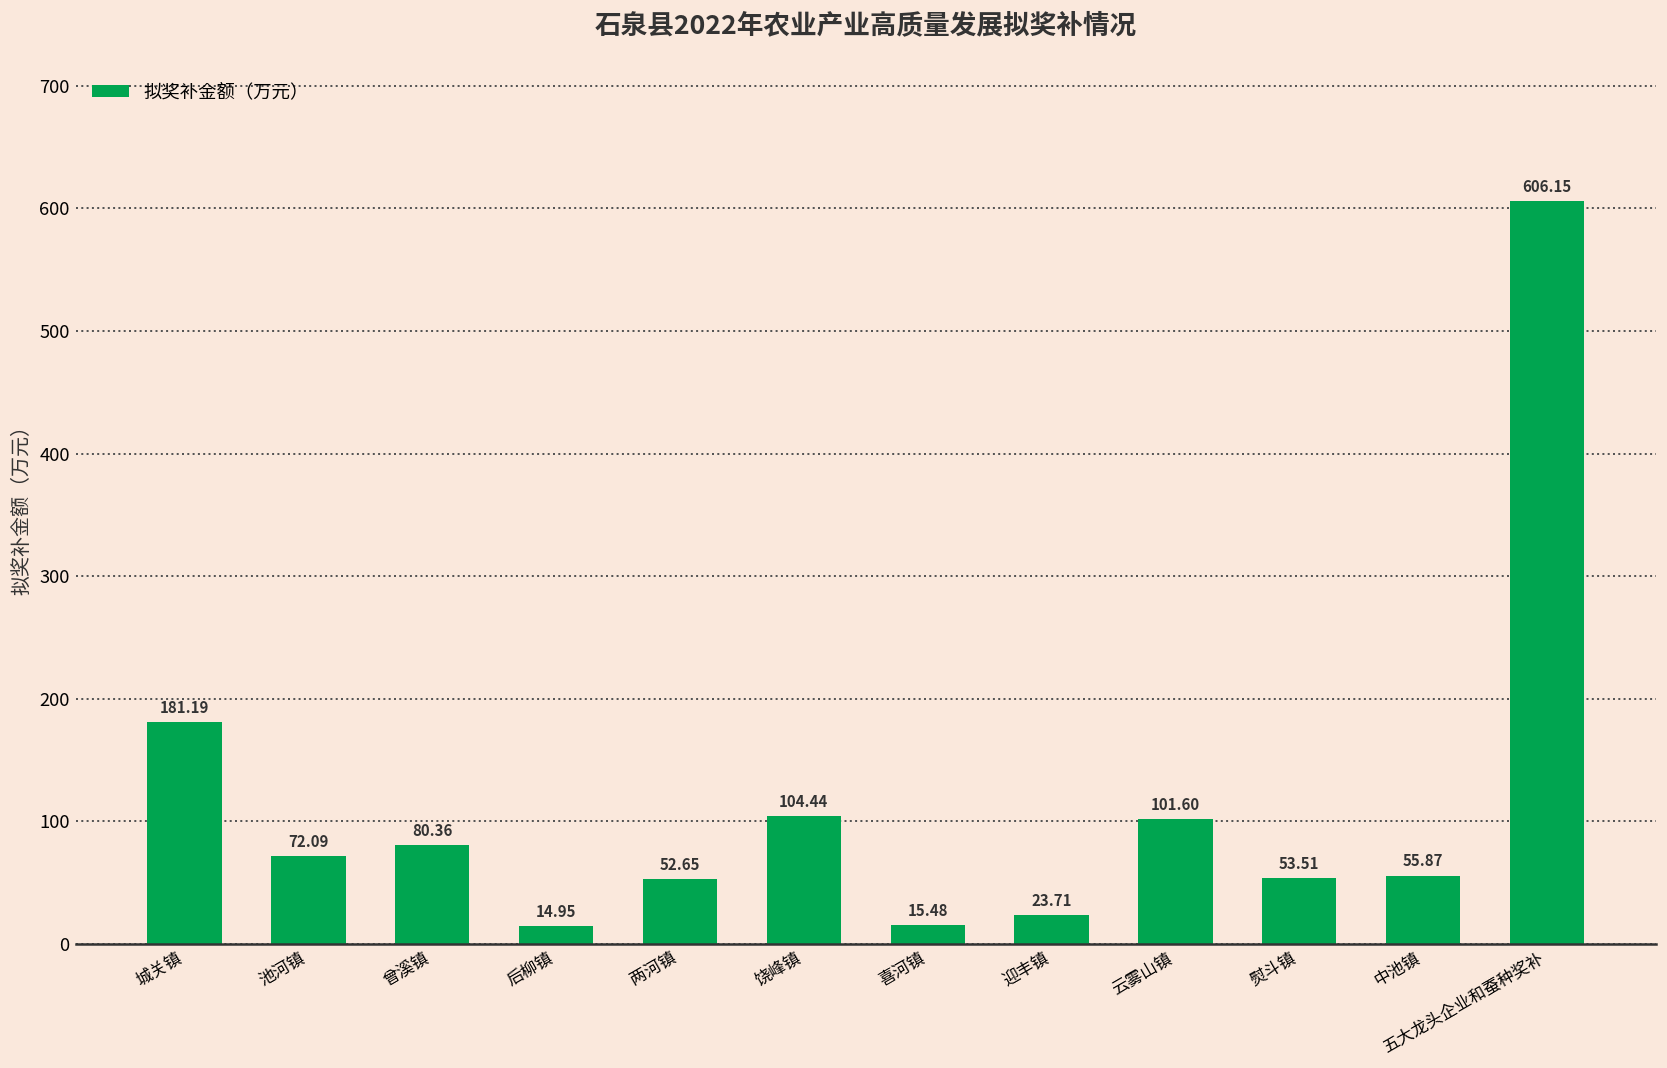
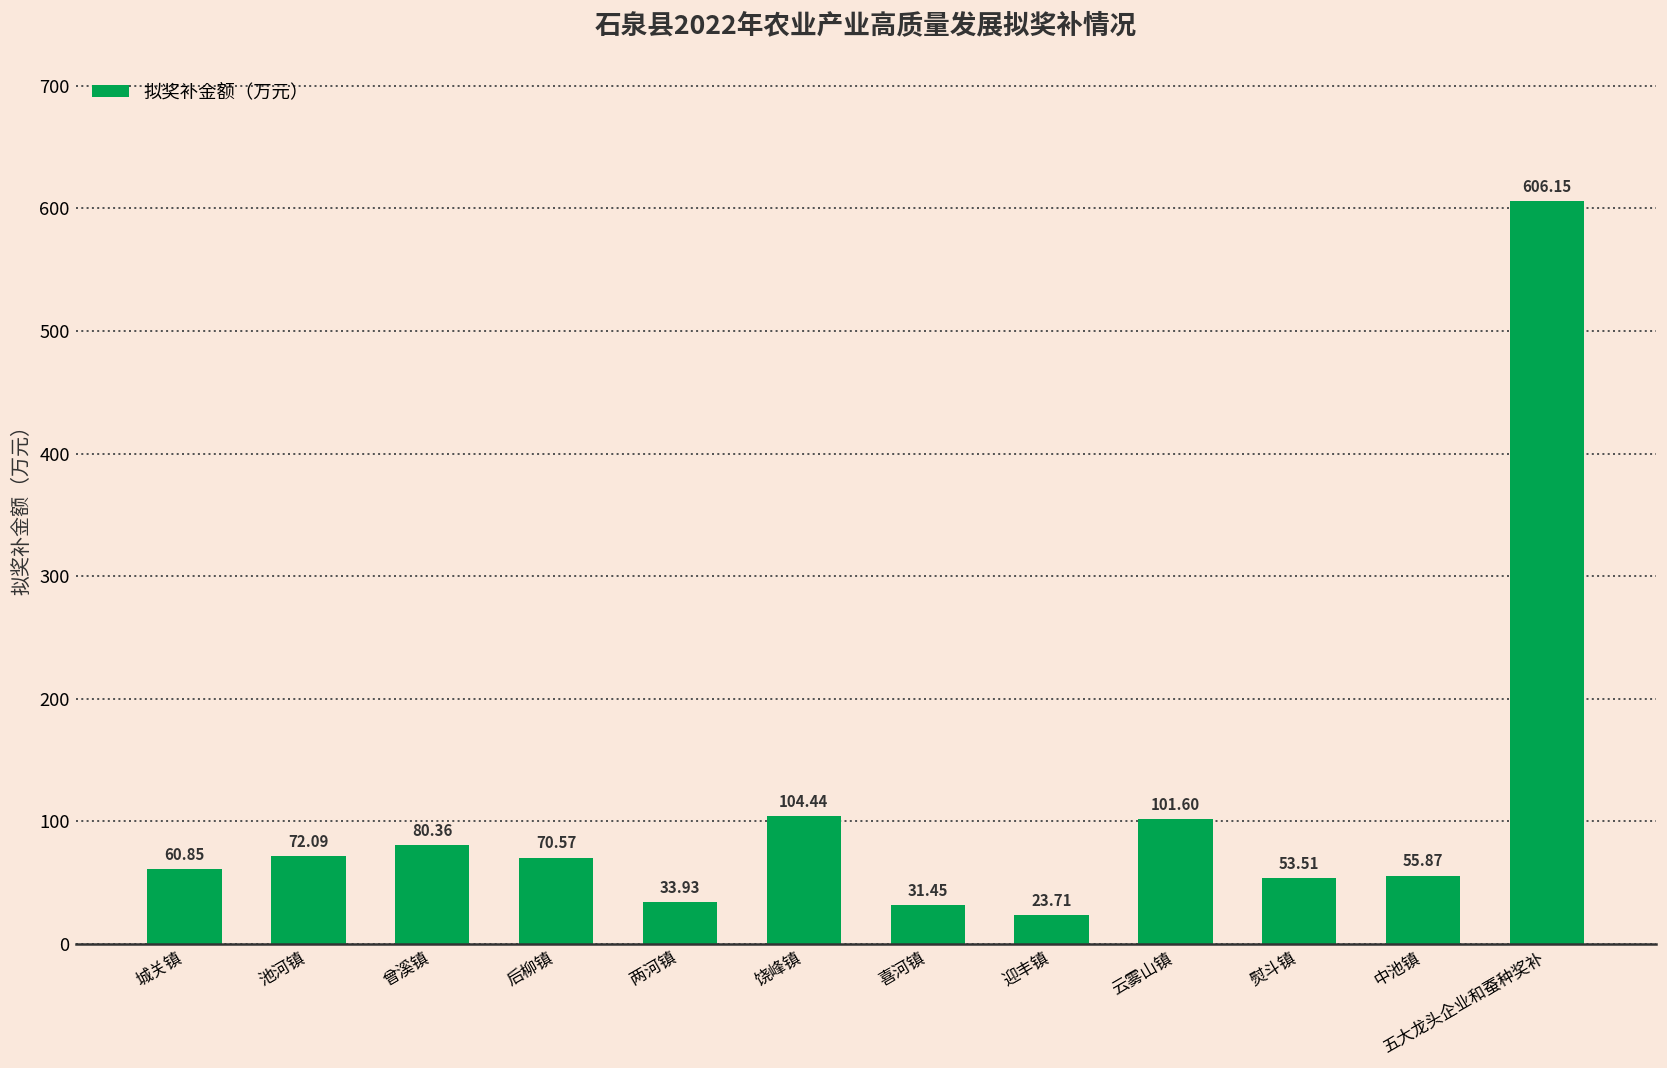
城关镇: 181.19 -> 60.85
后柳镇: 14.95 -> 70.57
两河镇: 52.65 -> 33.93
喜河镇: 15.48 -> 31.45
